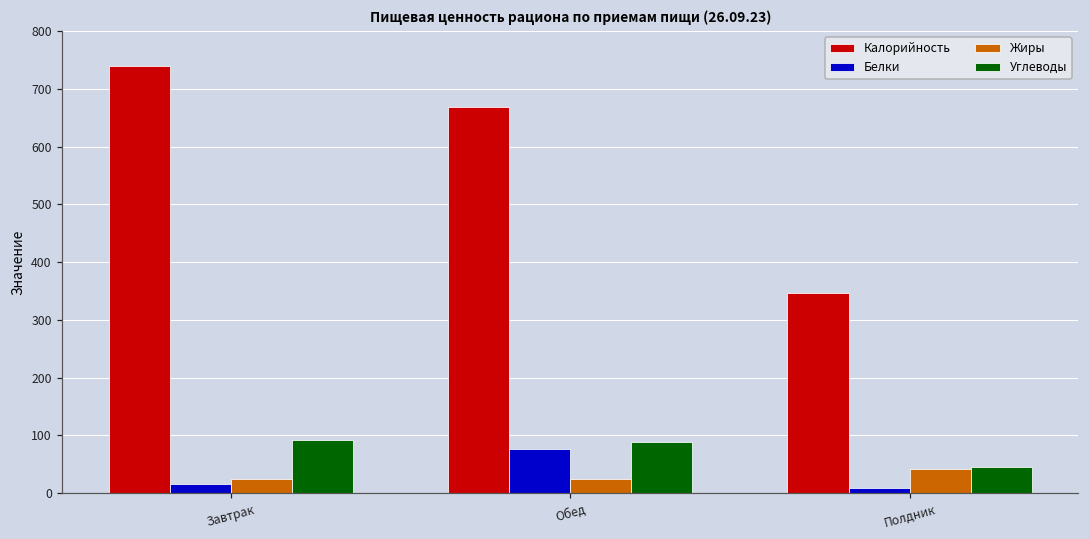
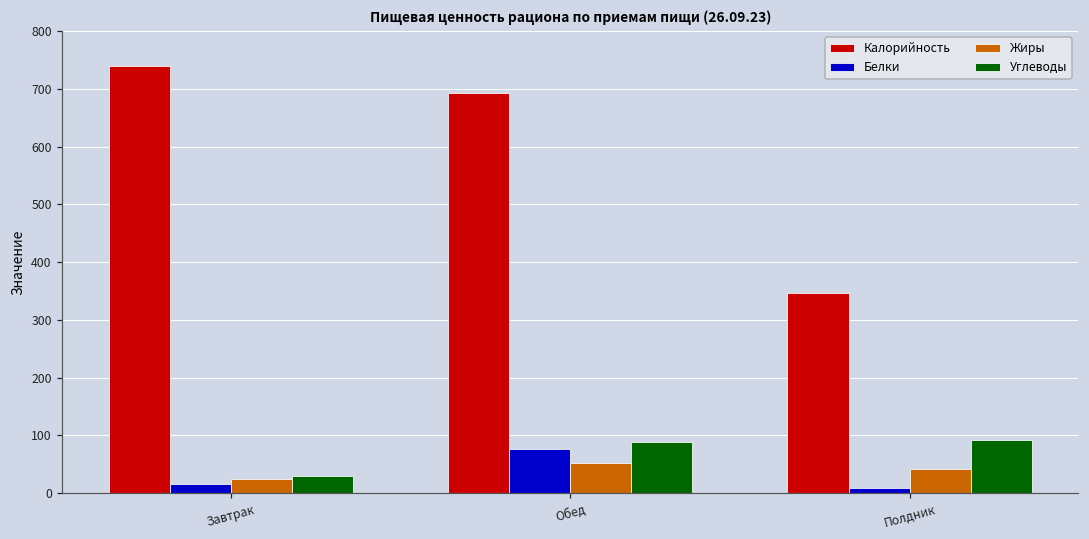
Углеводы, Завтрак: 90 -> 30
Калорийность, Обед: 670 -> 690
Жиры, Обед: 20 -> 50
Углеводы, Полдник: 50 -> 90
